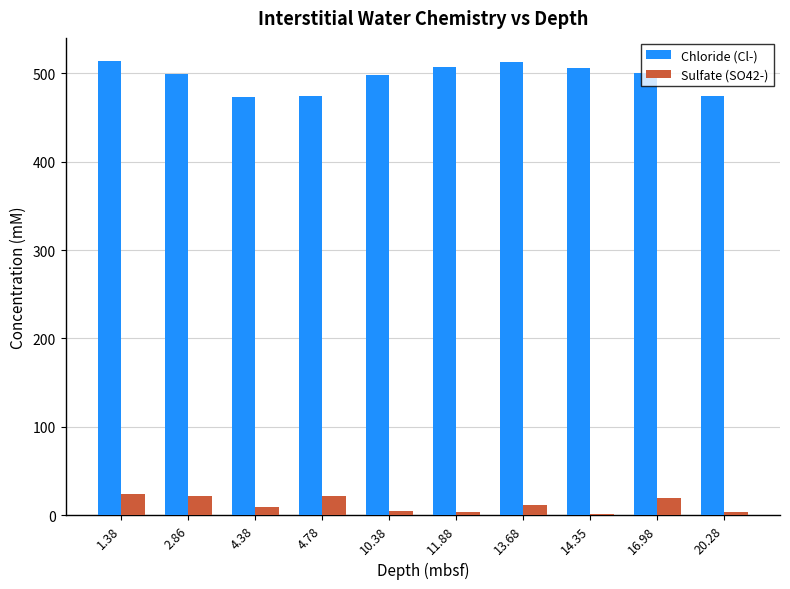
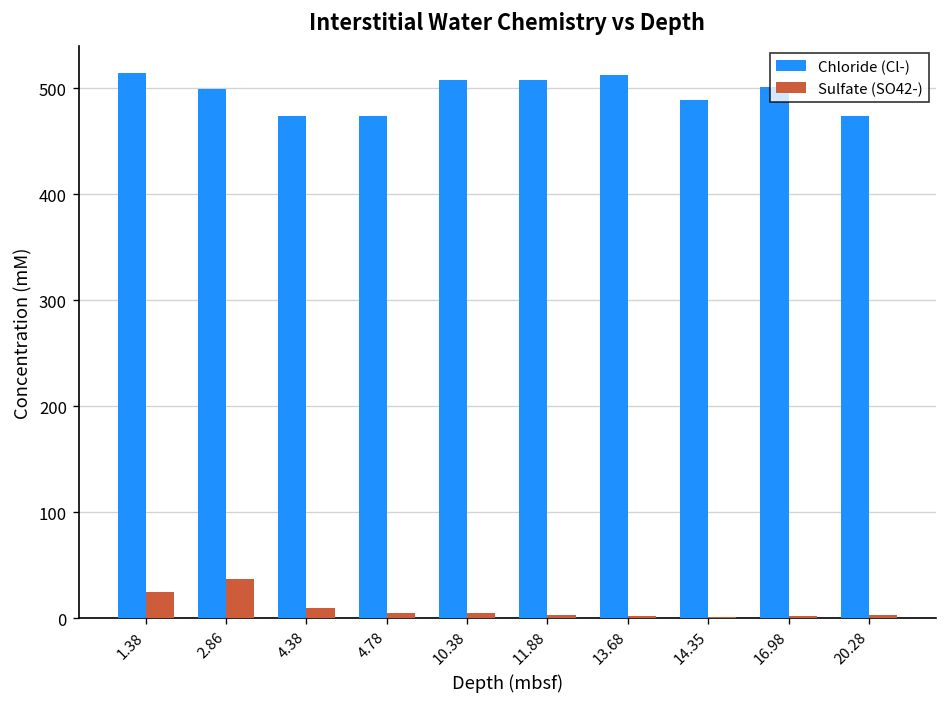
Sulfate (SO42-), 2.86: 20 -> 40
Sulfate (SO42-), 4.78: 20 -> 10
Chloride (Cl-), 10.38: 500 -> 510
Sulfate (SO42-), 13.68: 10 -> 0
Chloride (Cl-), 14.35: 510 -> 490
Sulfate (SO42-), 16.98: 20 -> 0
